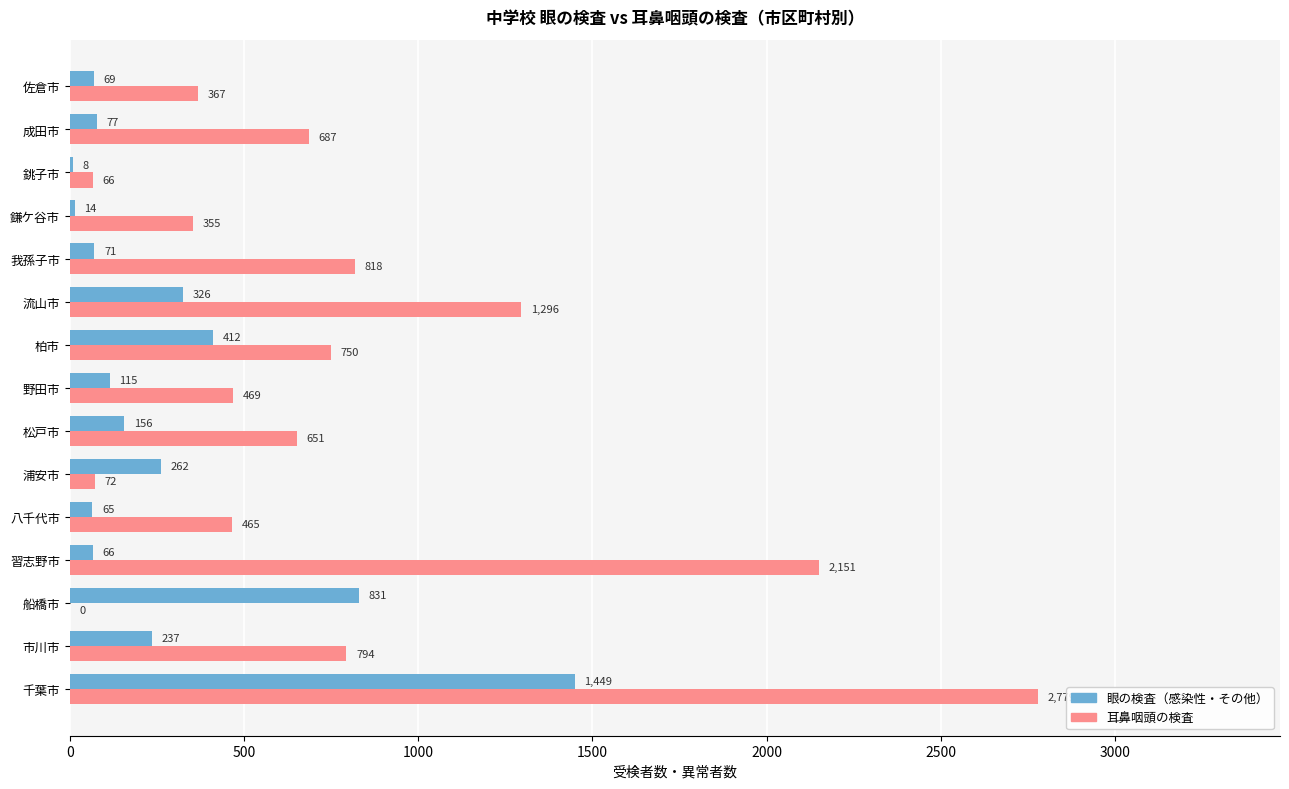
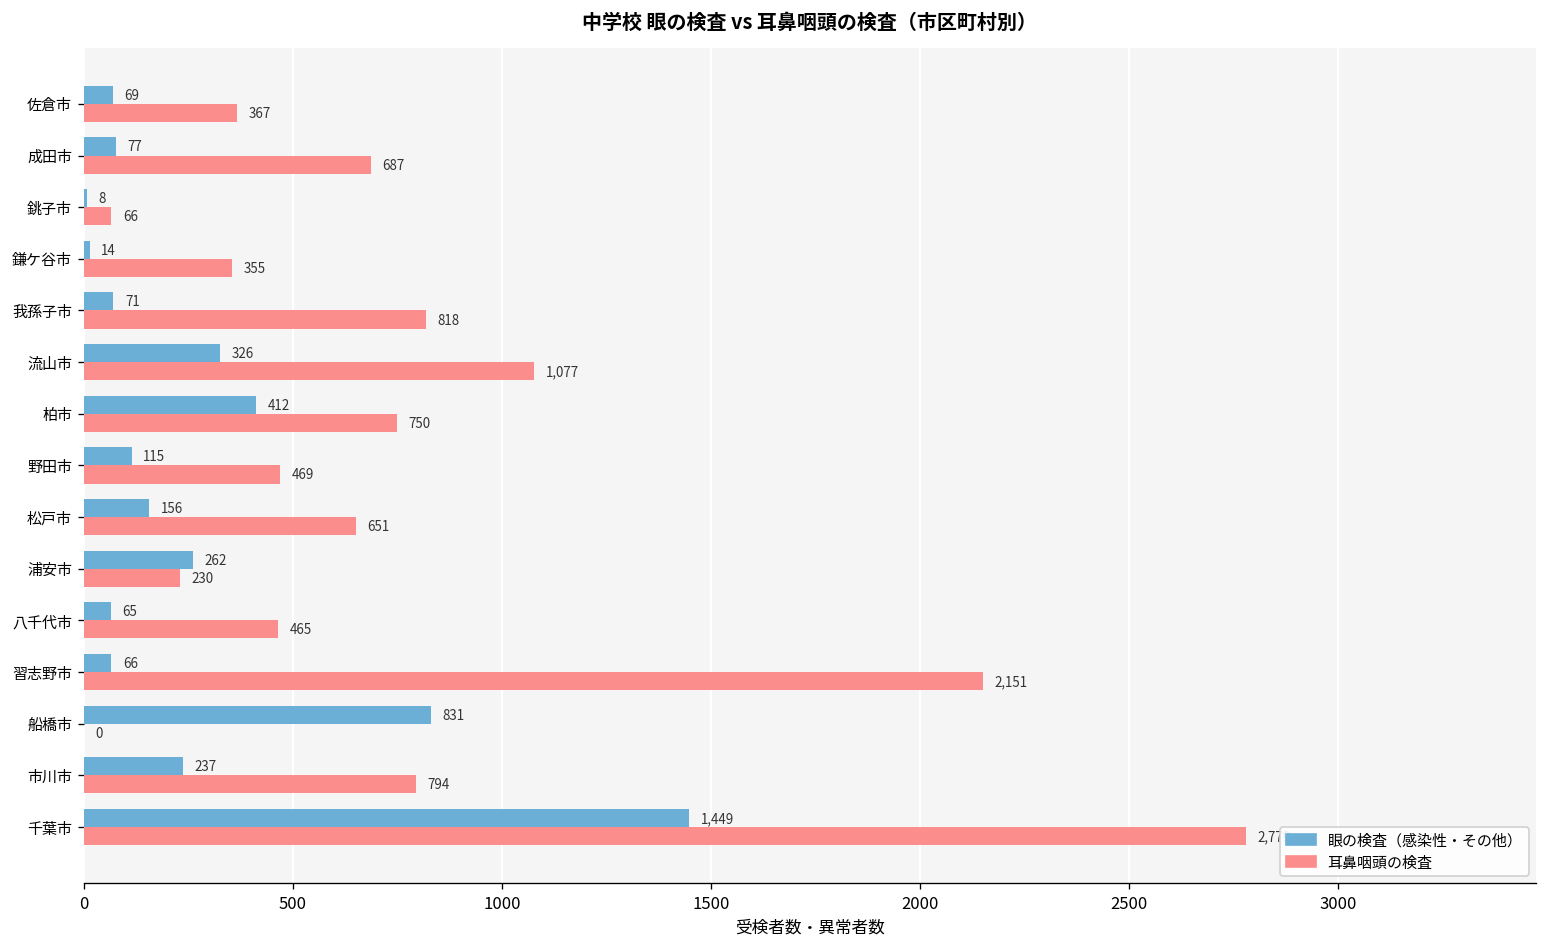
耳鼻咽頭の検査, 流山市: 1,296 -> 1,077
耳鼻咽頭の検査, 浦安市: 72 -> 230
